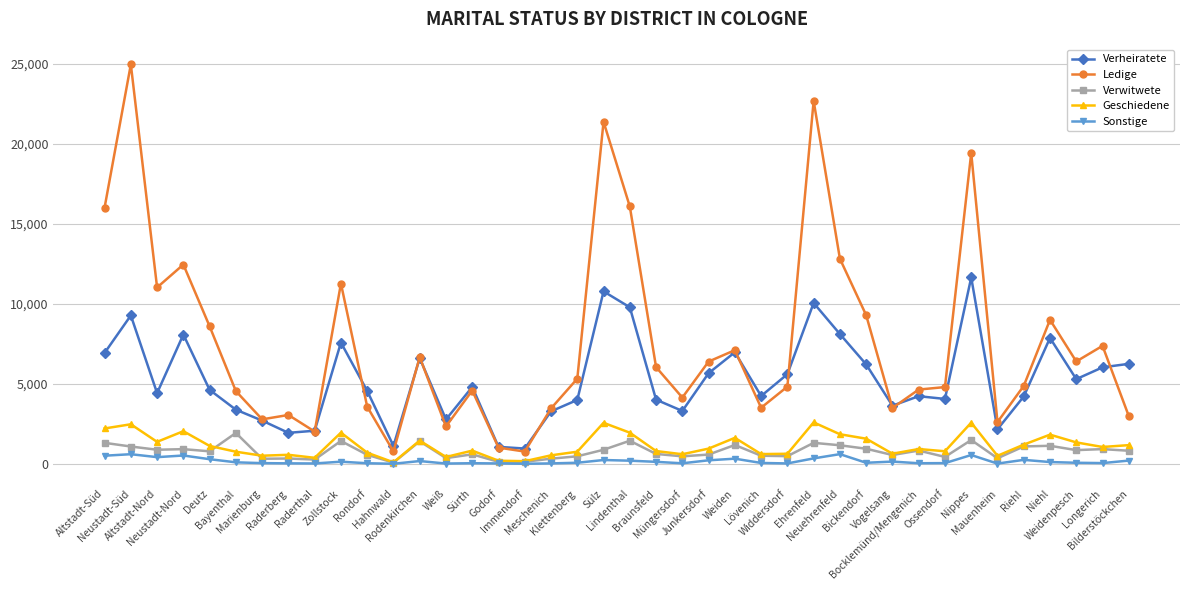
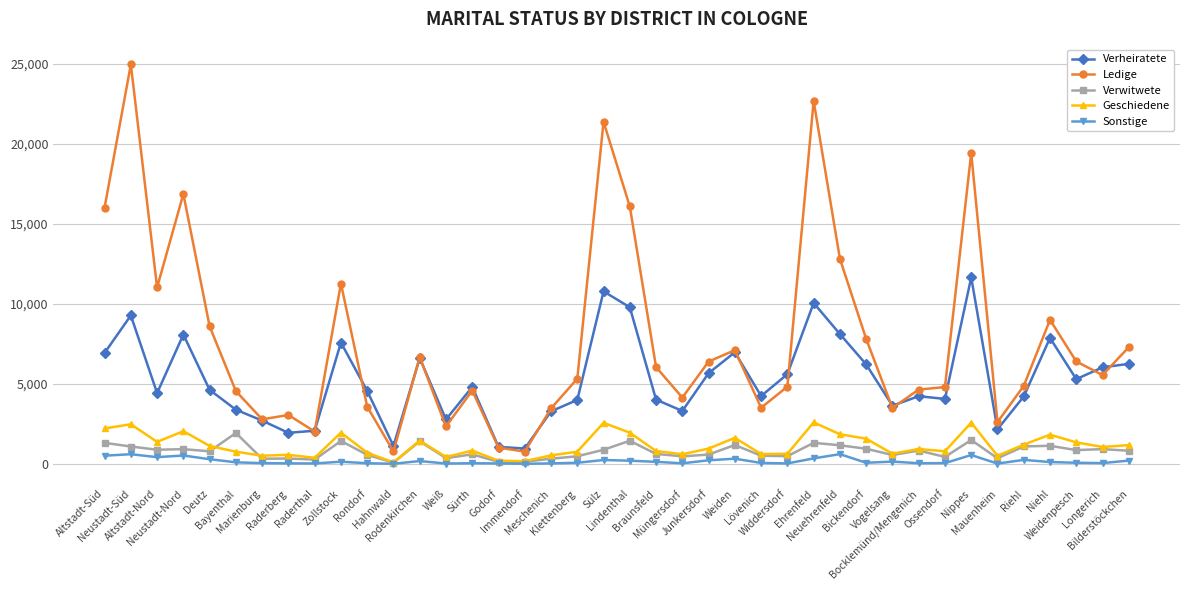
Ledige, Neustadt-Nord: 12,500 -> 16,900
Ledige, Bickendorf: 9,300 -> 7,800
Ledige, Longerich: 7,400 -> 5,600
Ledige, Bilderstöckchen: 3,000 -> 7,300
